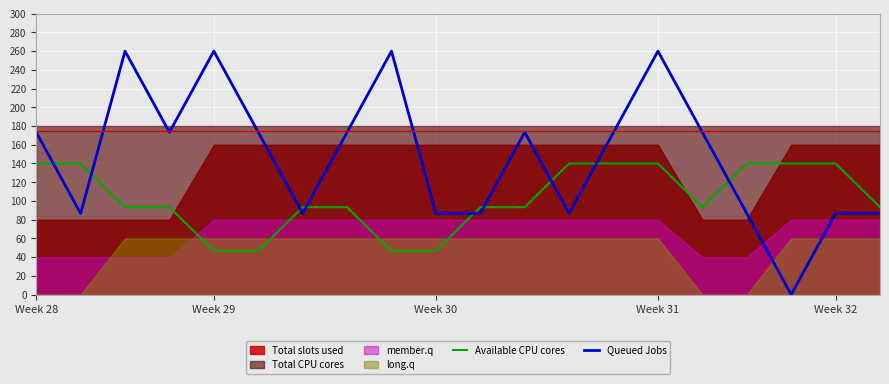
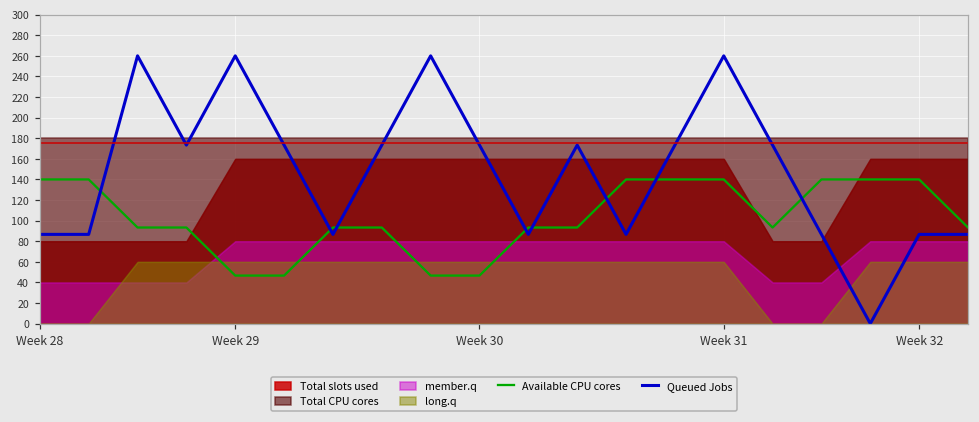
Queued Jobs, Week 28: 170 -> 90
Queued Jobs, Week 30: 90 -> 170
